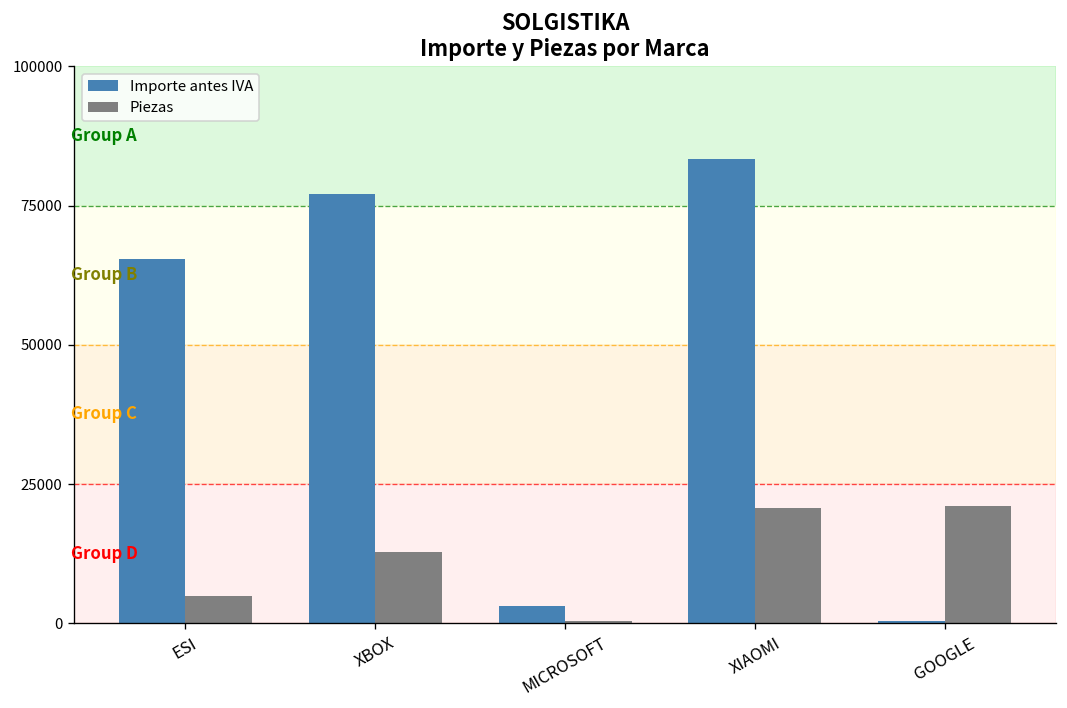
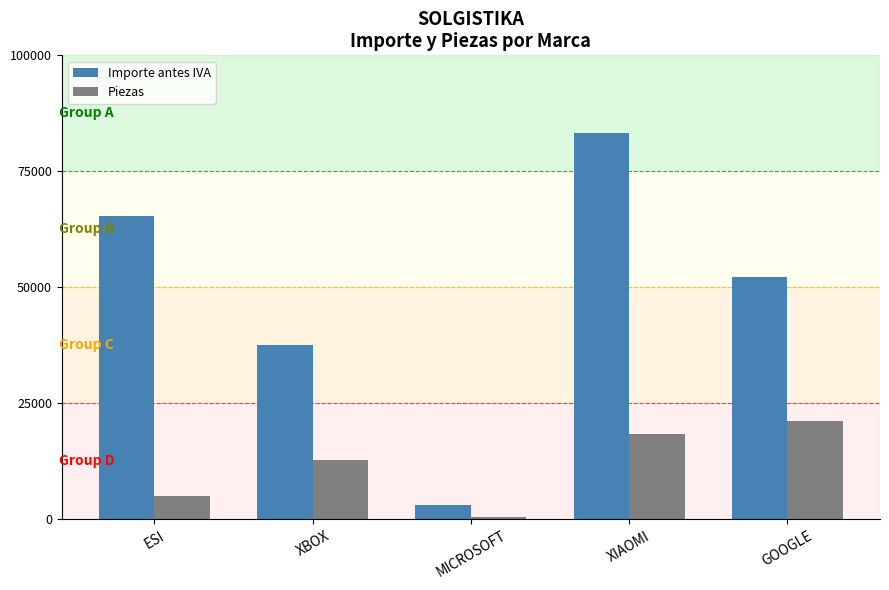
Importe antes IVA, XBOX: 77000 -> 38000
Piezas, XIAOMI: 21000 -> 18000
Importe antes IVA, GOOGLE: 0 -> 52000
